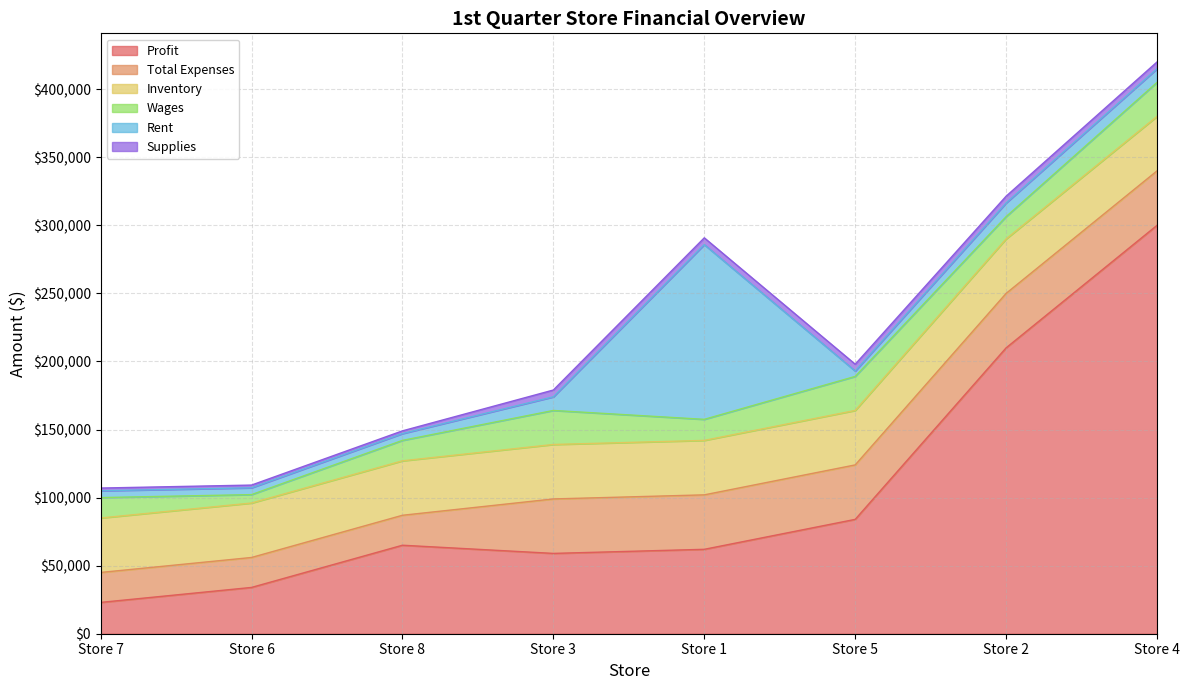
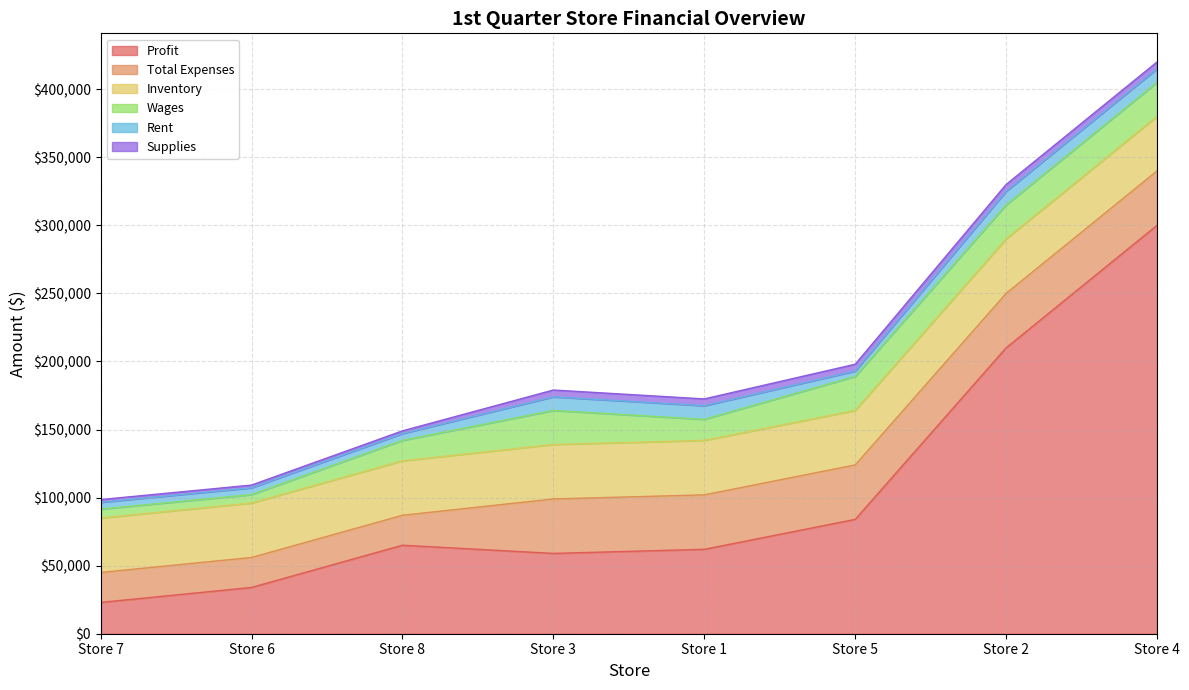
Wages, Store 7: $15,000 -> $7,000
Rent, Store 1: $128,000 -> $10,000
Wages, Store 2: $16,000 -> $25,000
